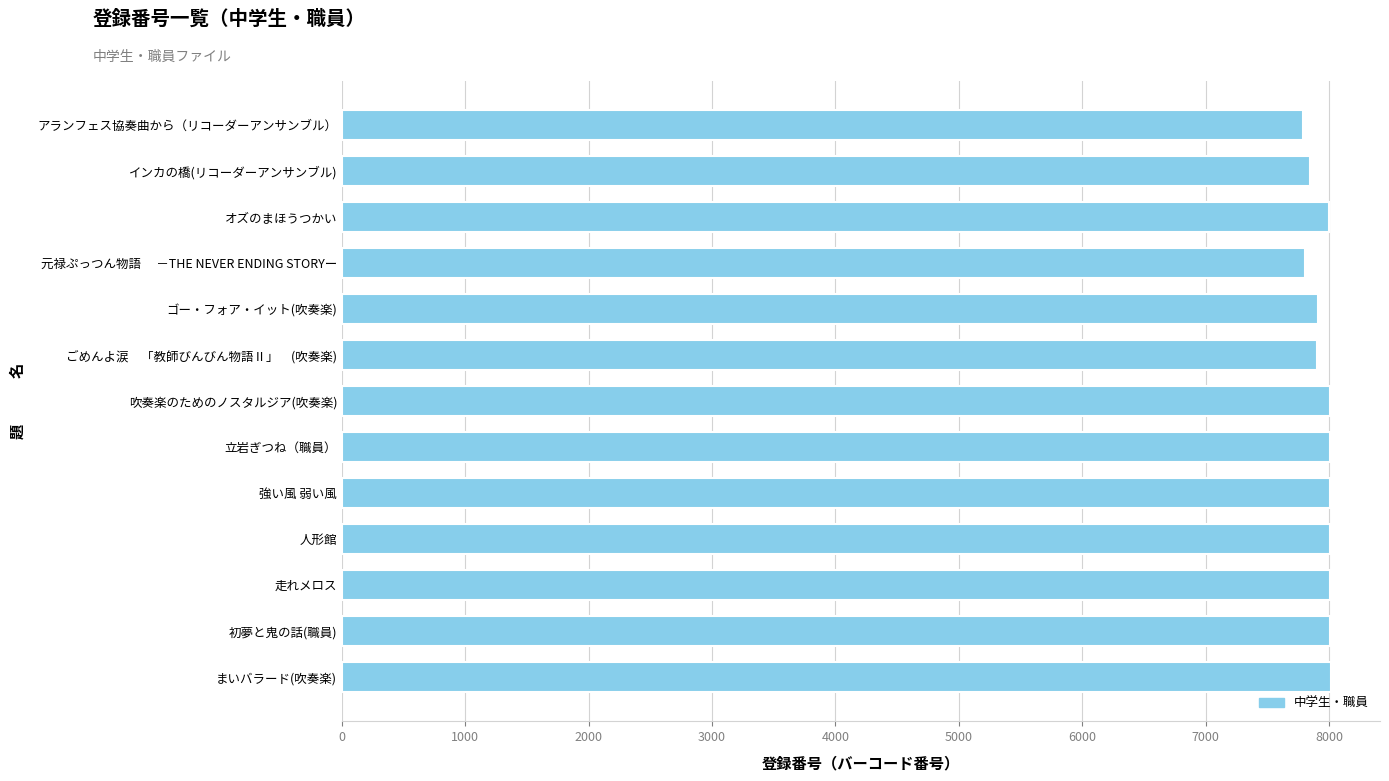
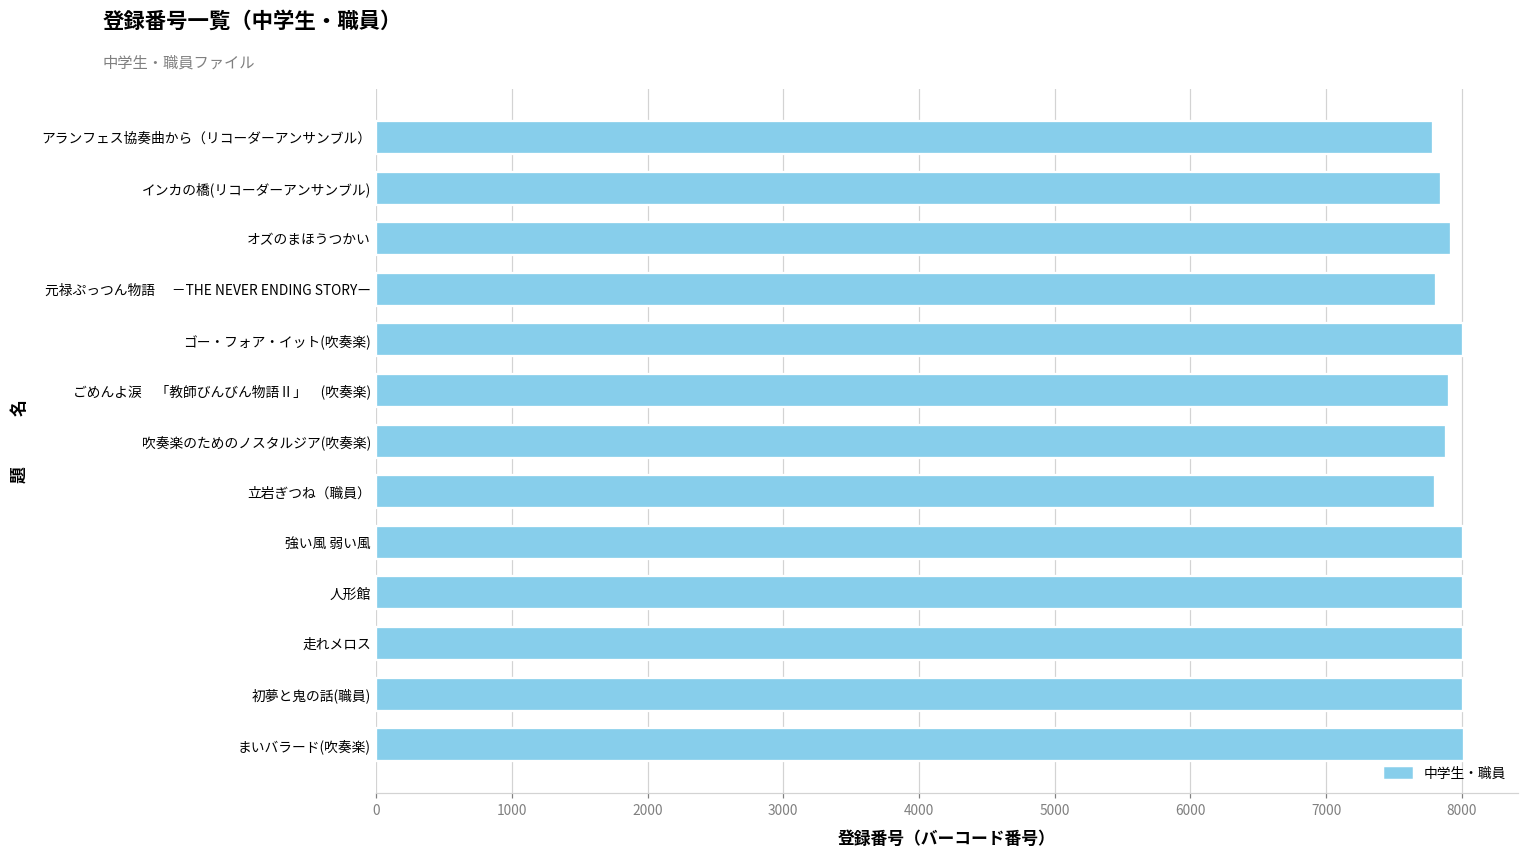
オズのまほうつかい: 8000 -> 7920
ゴー・フォア・イット(吹奏楽): 7910 -> 8010
吹奏楽のためのノスタルジア(吹奏楽): 8010 -> 7890
立岩ぎつね（職員）: 8010 -> 7800
